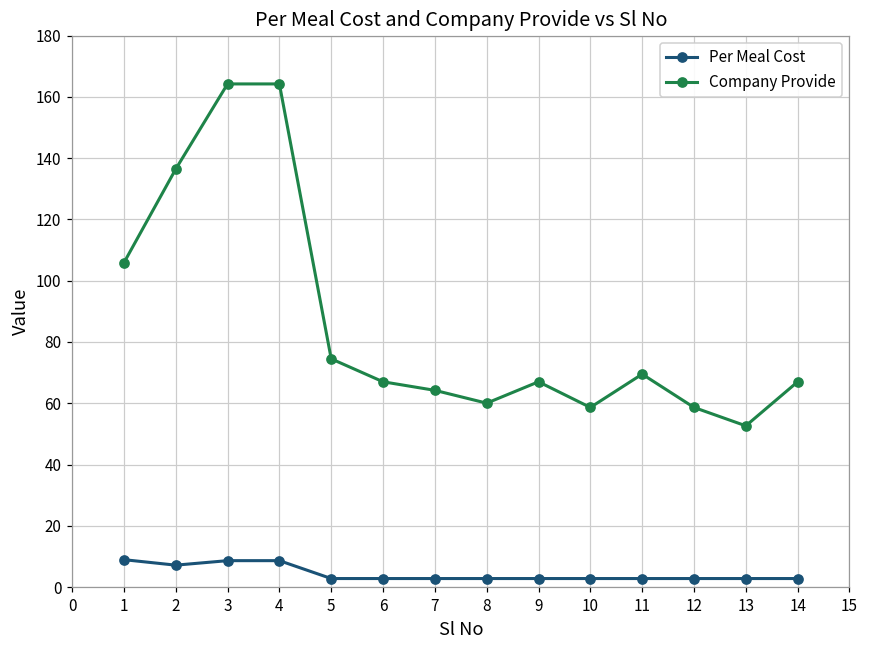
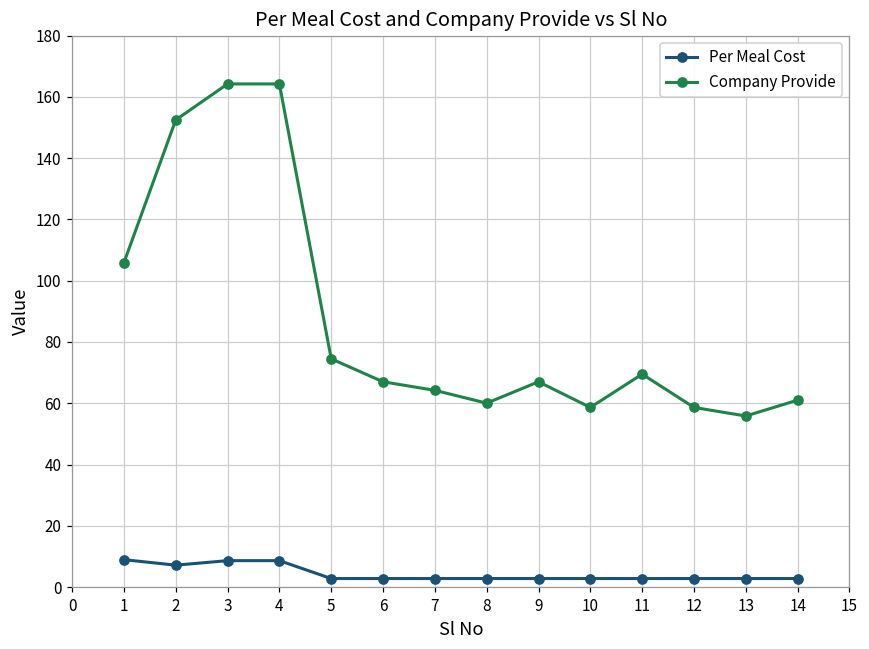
Company Provide, 2: 136 -> 152
Company Provide, 13: 53 -> 56
Company Provide, 14: 67 -> 61
